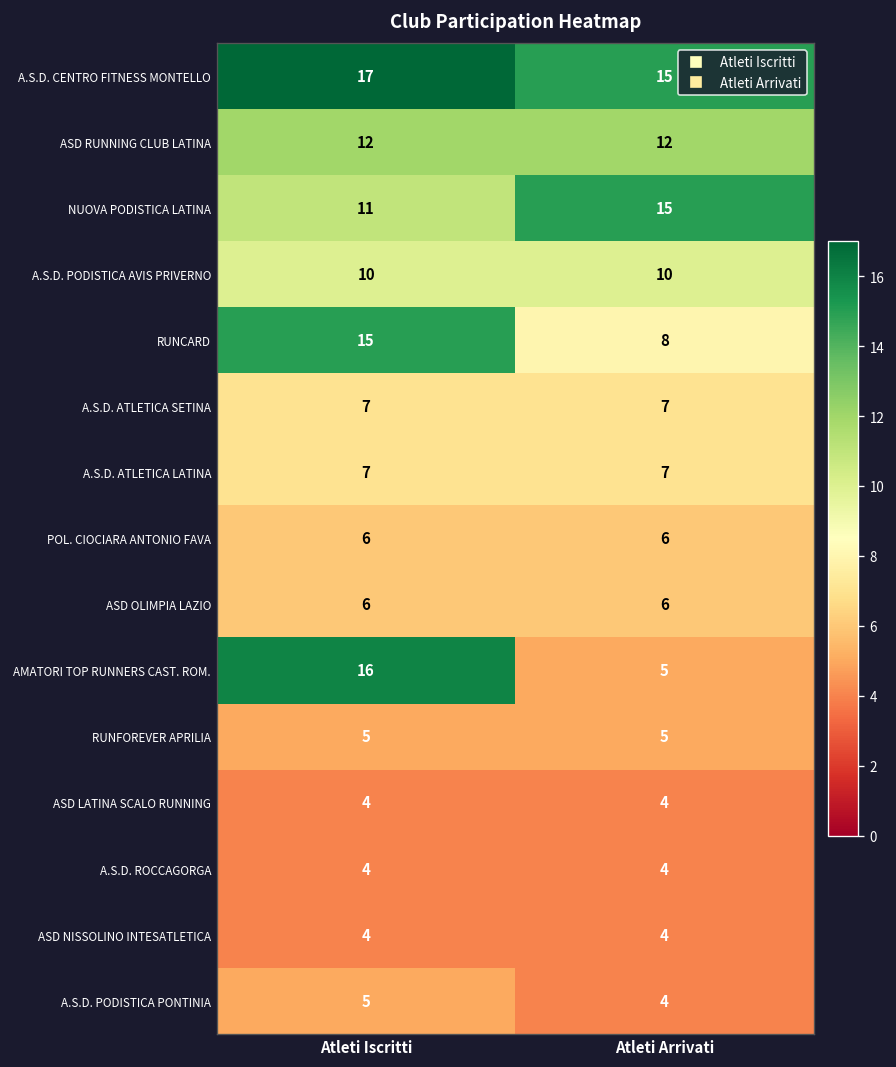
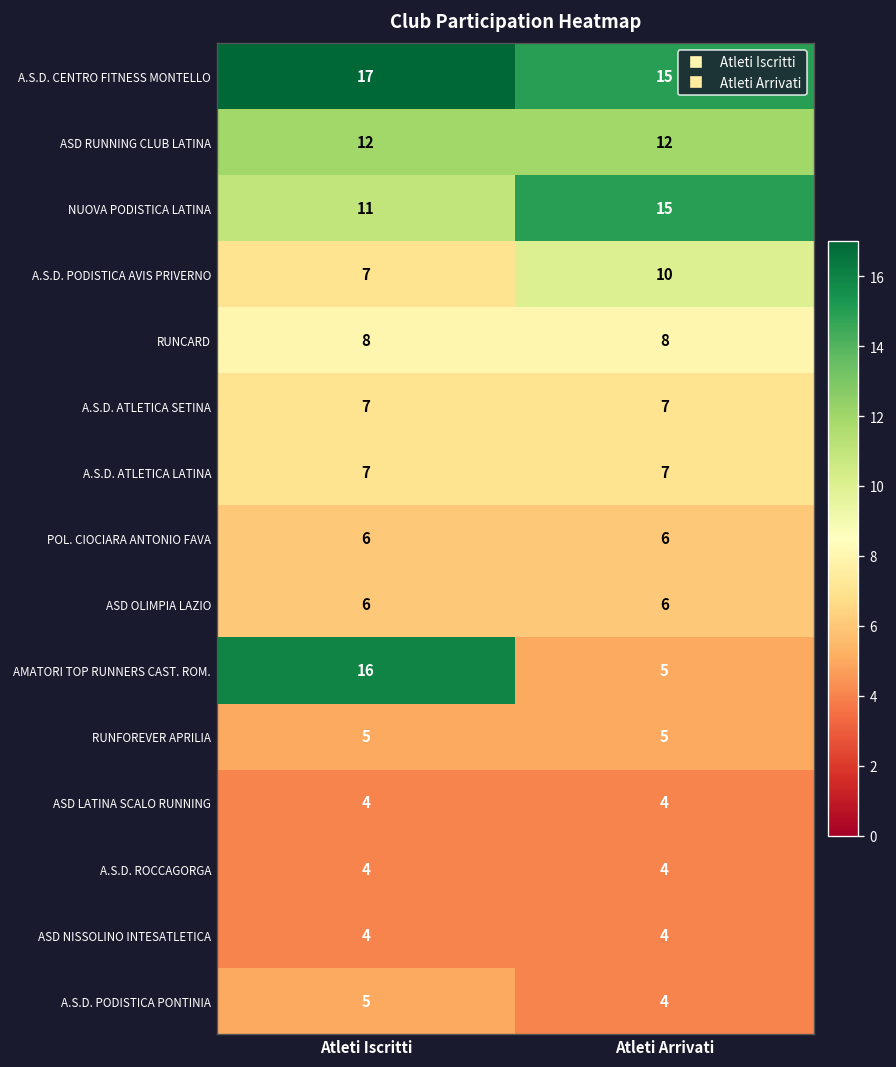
A.S.D. PODISTICA AVIS PRIVERNO, Atleti Iscritti: 10 -> 7
RUNCARD, Atleti Iscritti: 15 -> 8
